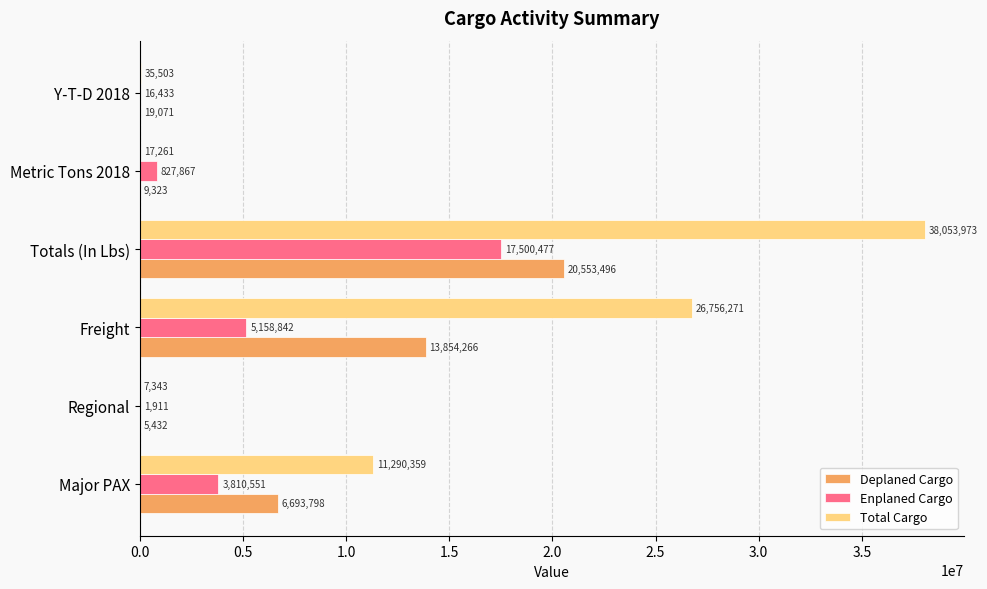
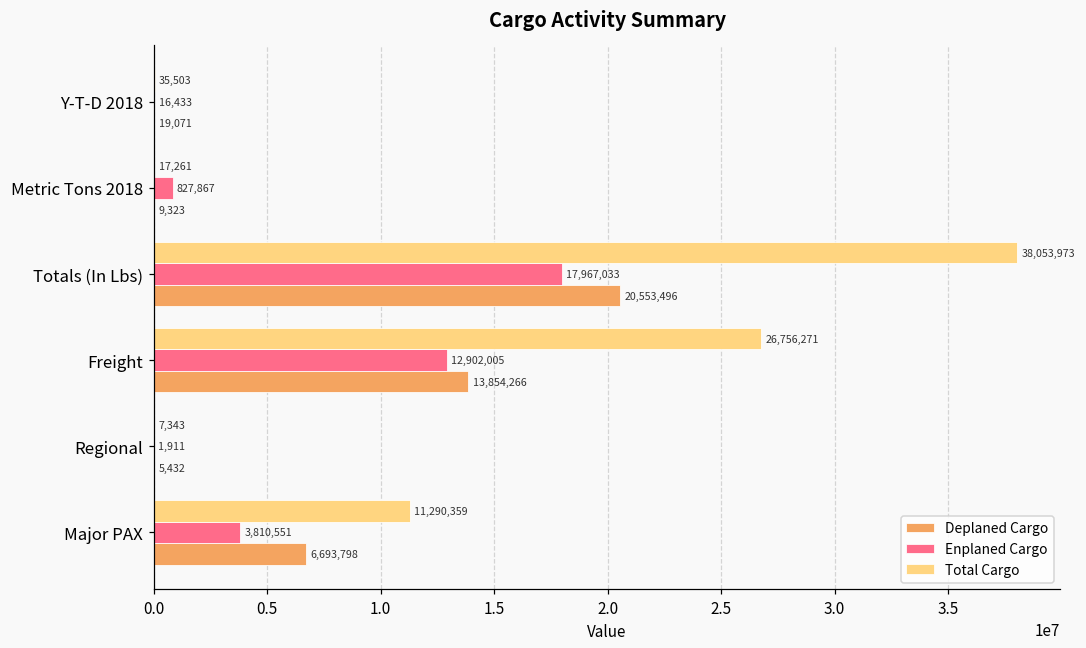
Enplaned Cargo, Totals (In Lbs): 17,500,477 -> 17,967,033
Enplaned Cargo, Freight: 5,158,842 -> 12,902,005
